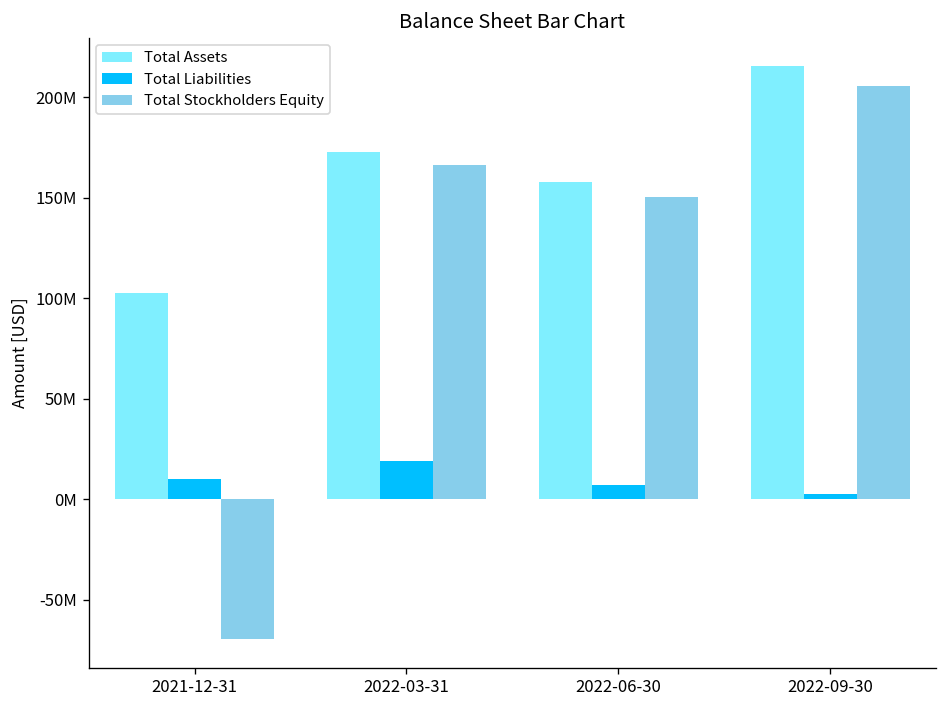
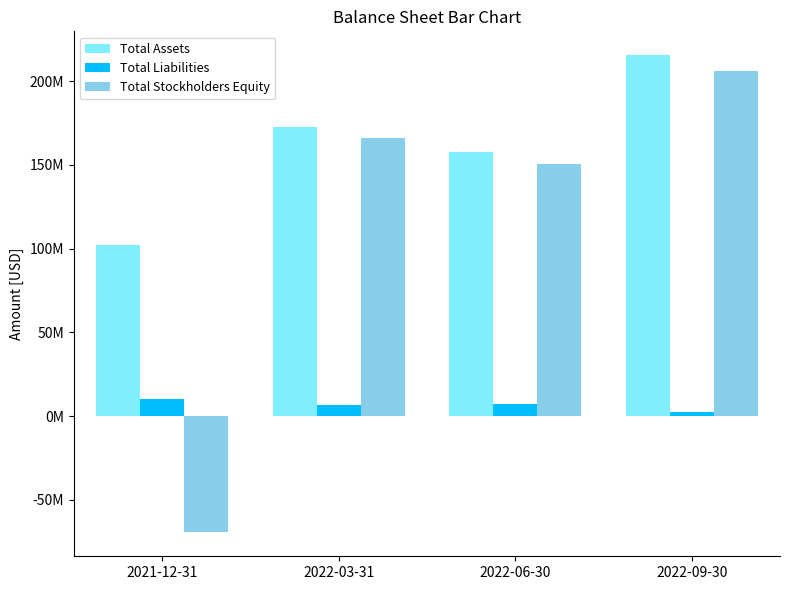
Total Liabilities, 2022-03-31: 19000000 -> 7000000
